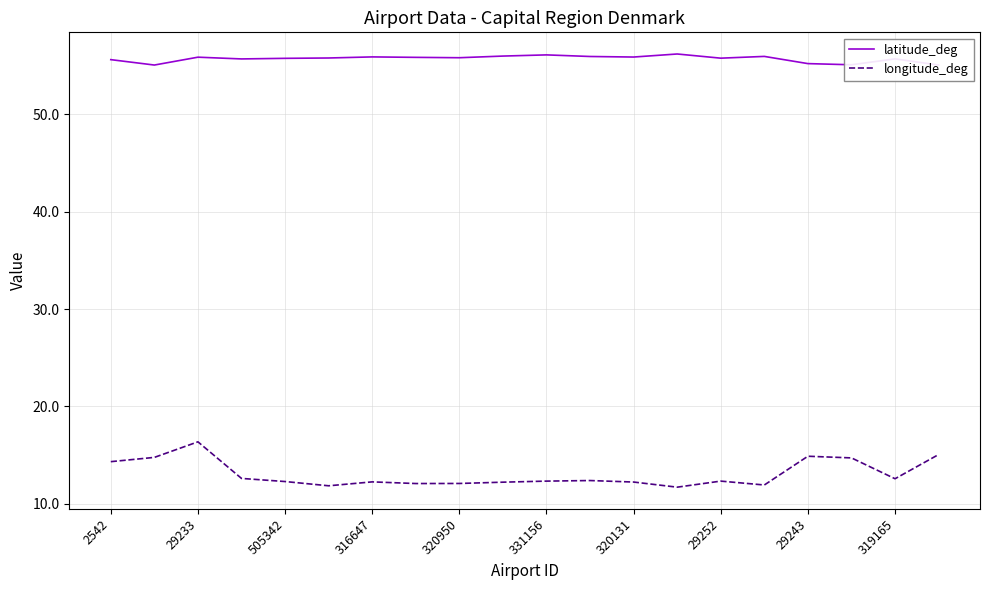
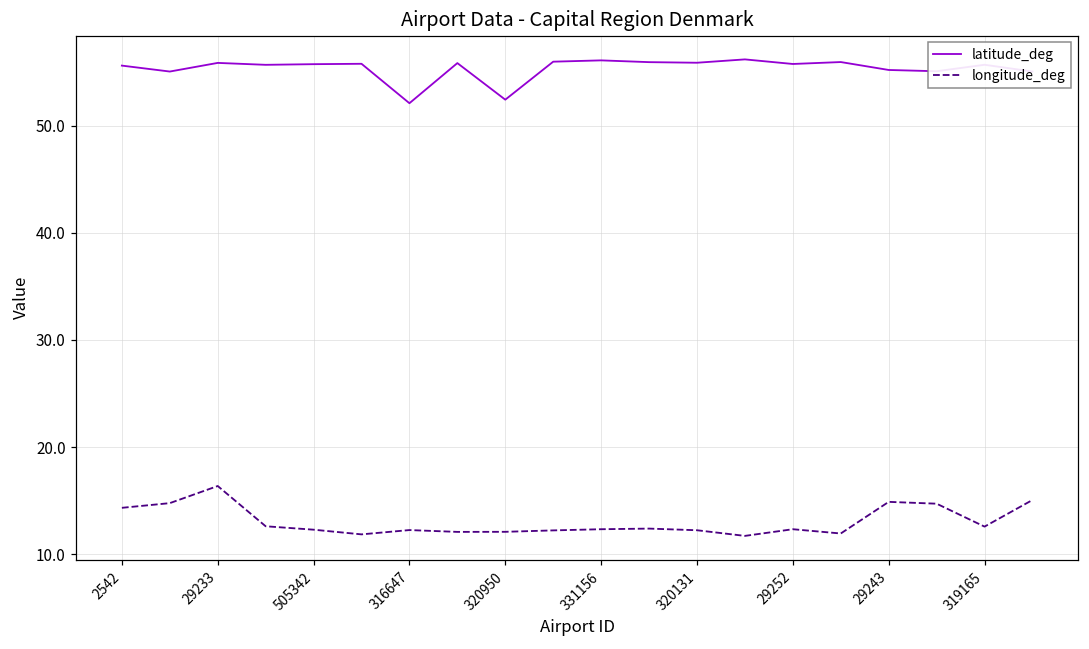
latitude_deg, 316647: 56 -> 52
latitude_deg, 320950: 56 -> 52
